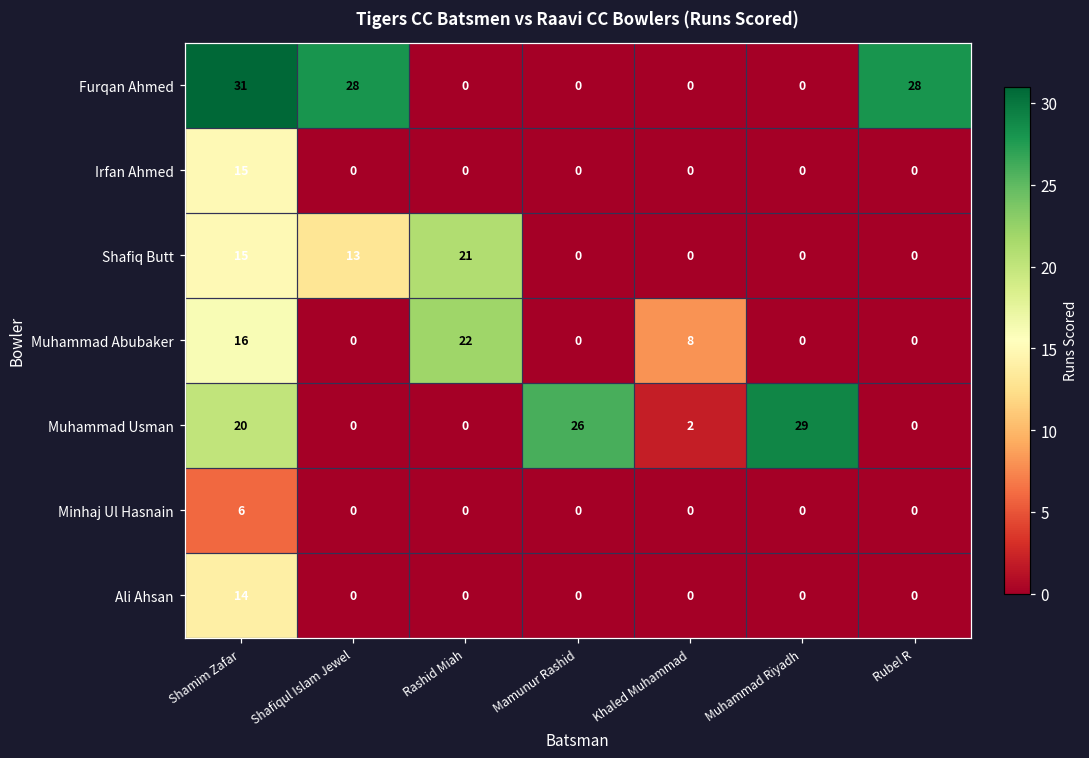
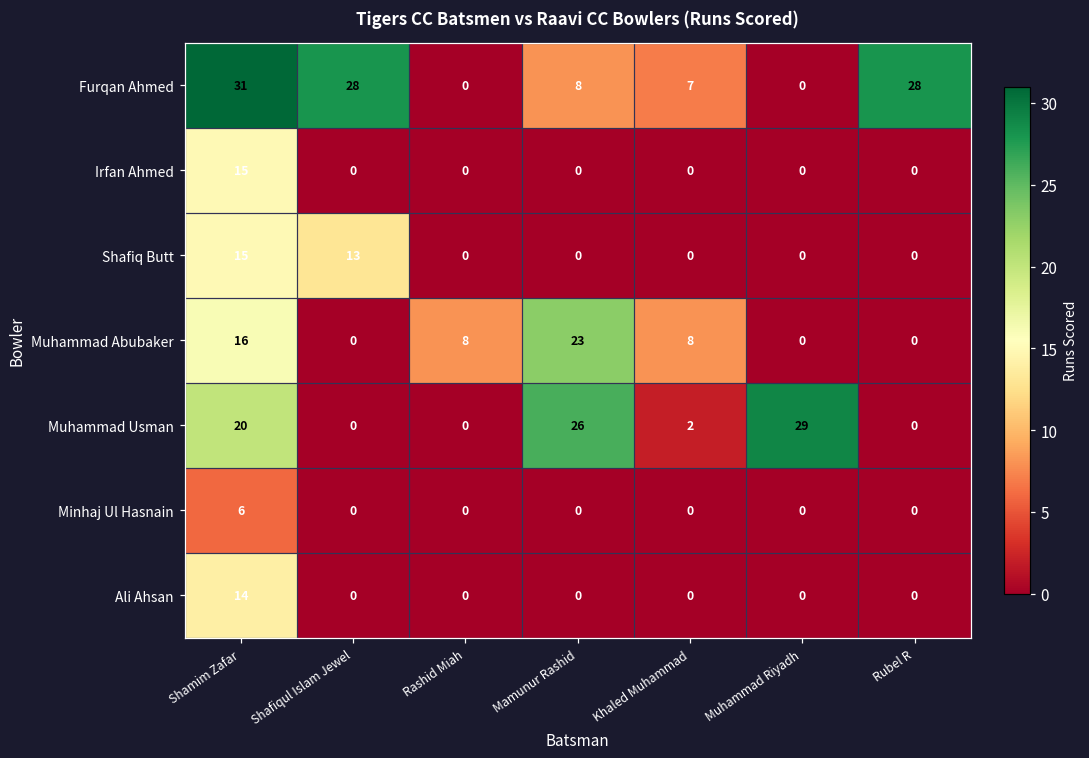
Furqan Ahmed, Mamunur Rashid: 0 -> 8
Furqan Ahmed, Khaled Muhammad: 0 -> 7
Shafiq Butt, Rashid Miah: 21 -> 0
Muhammad Abubaker, Rashid Miah: 22 -> 8
Muhammad Abubaker, Mamunur Rashid: 0 -> 23
